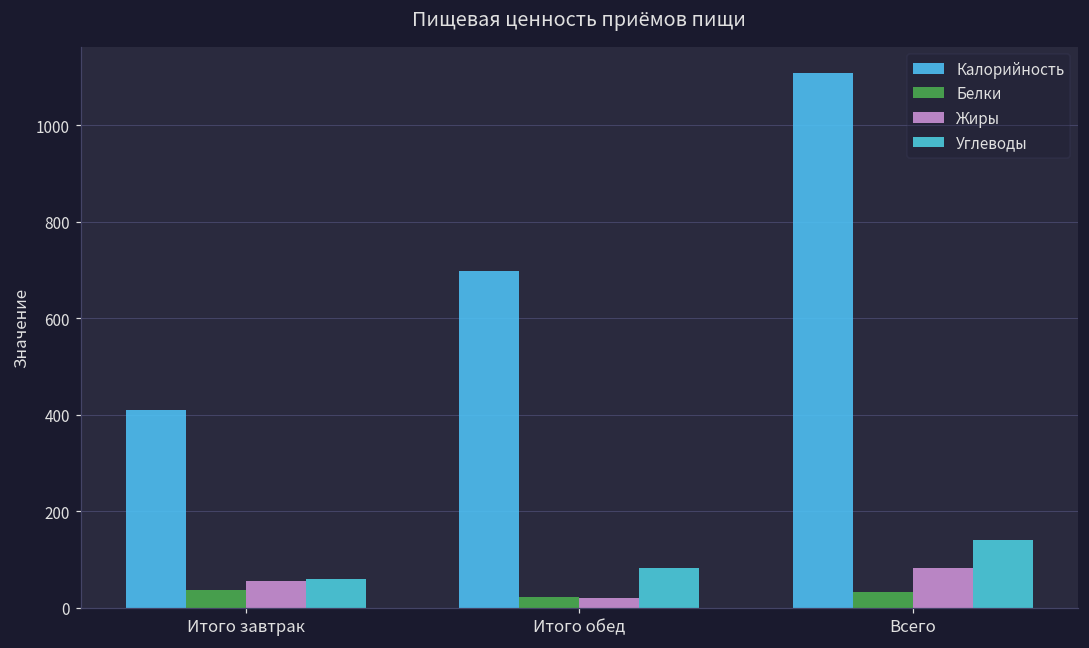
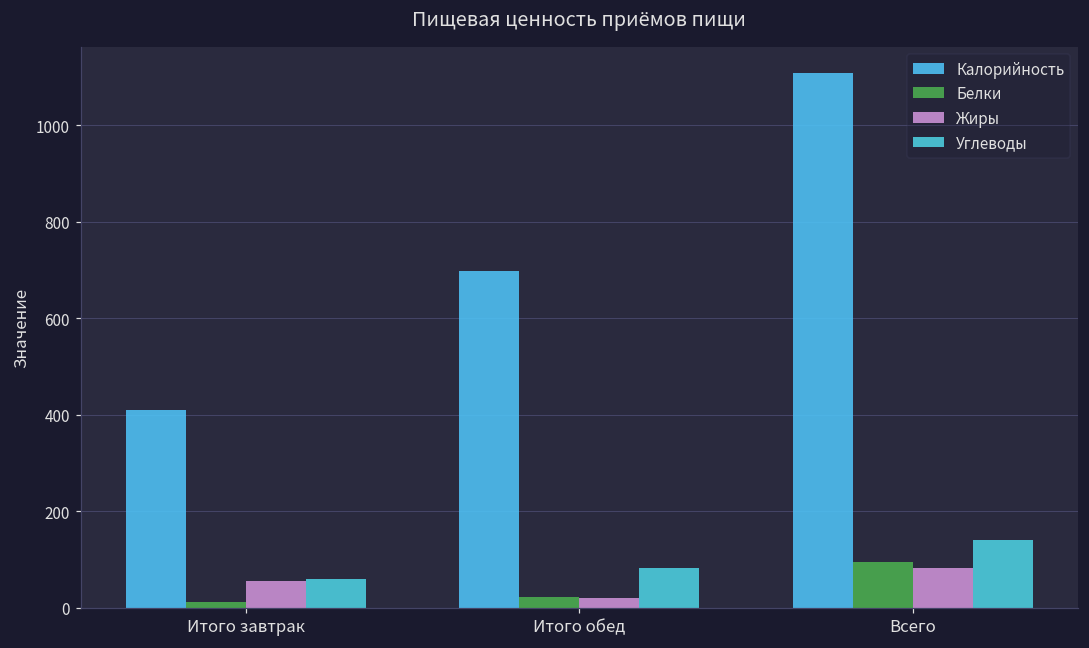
Белки, Итого завтрак: 40 -> 10
Белки, Всего: 30 -> 100
